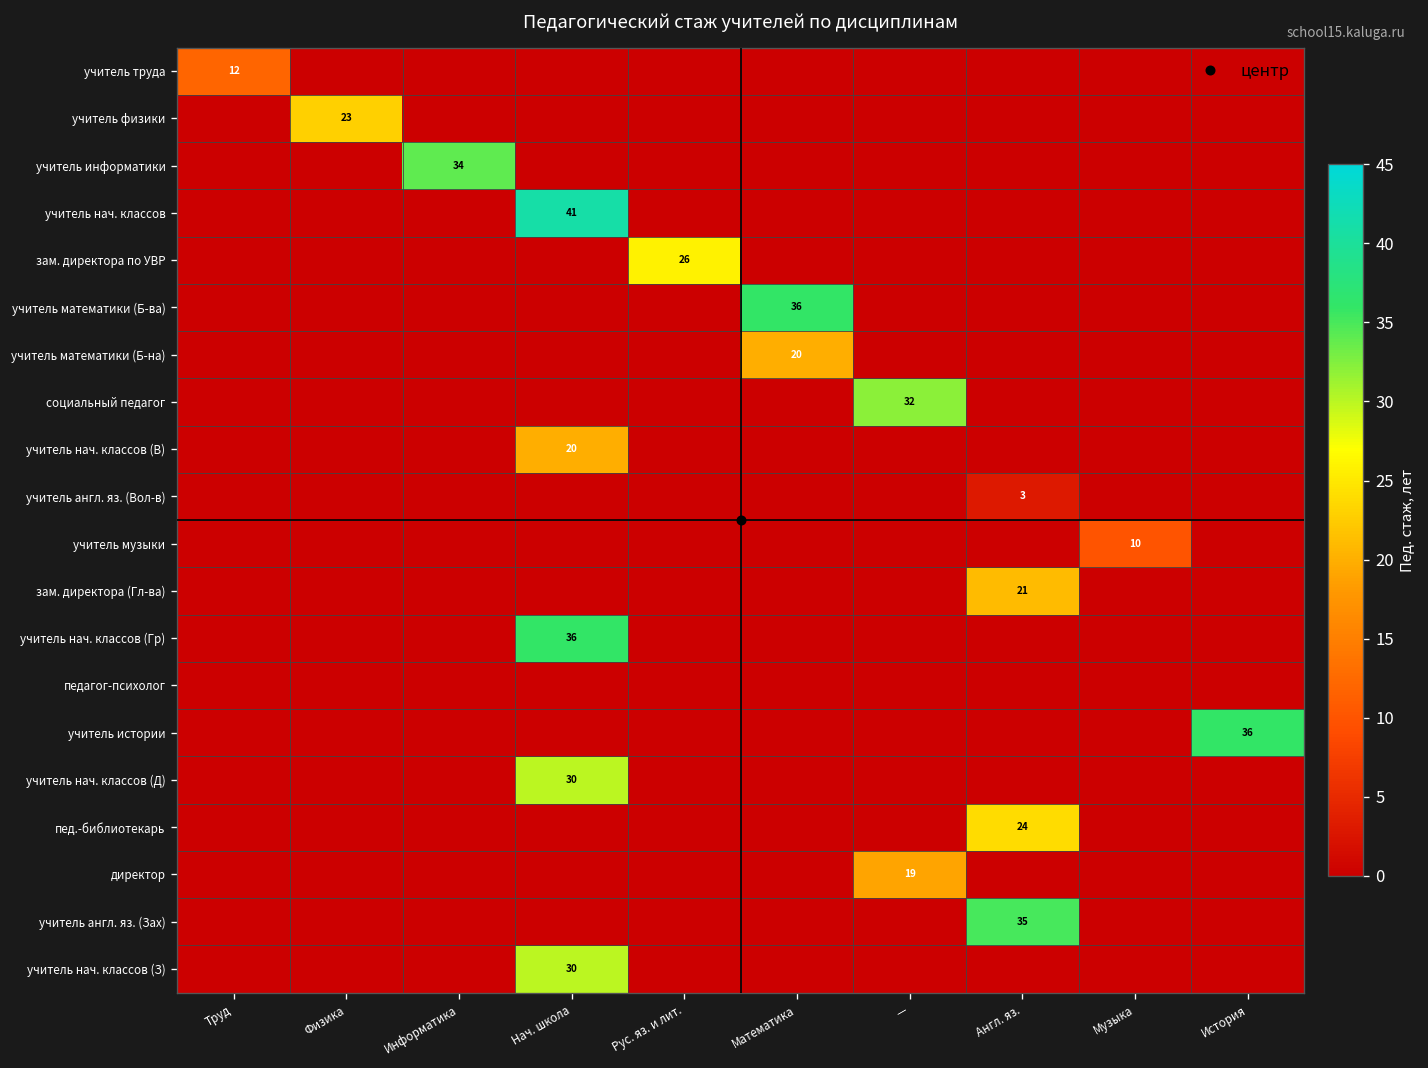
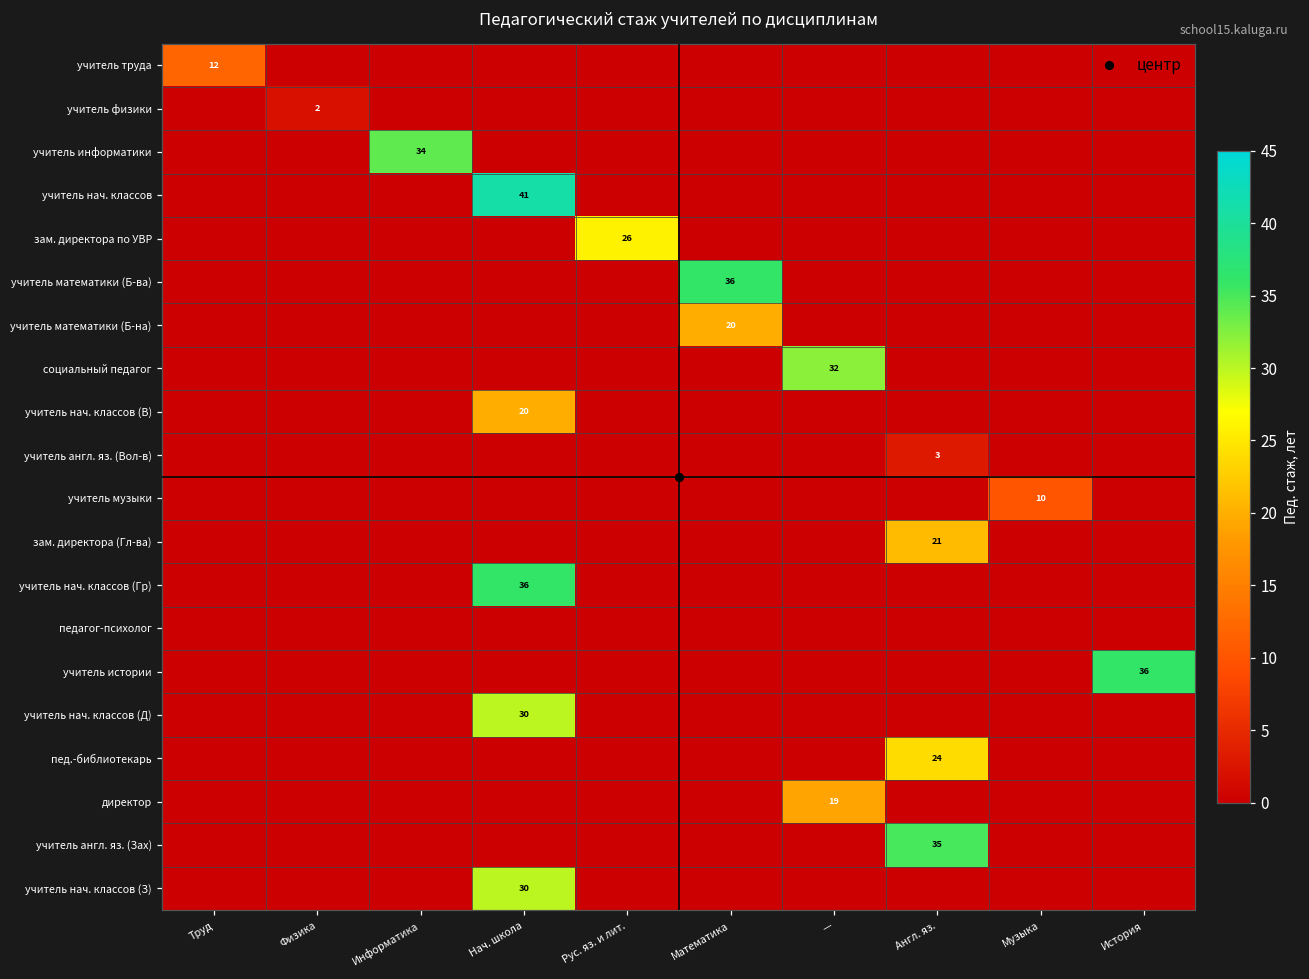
учитель физики, Физика: 23 -> 2
